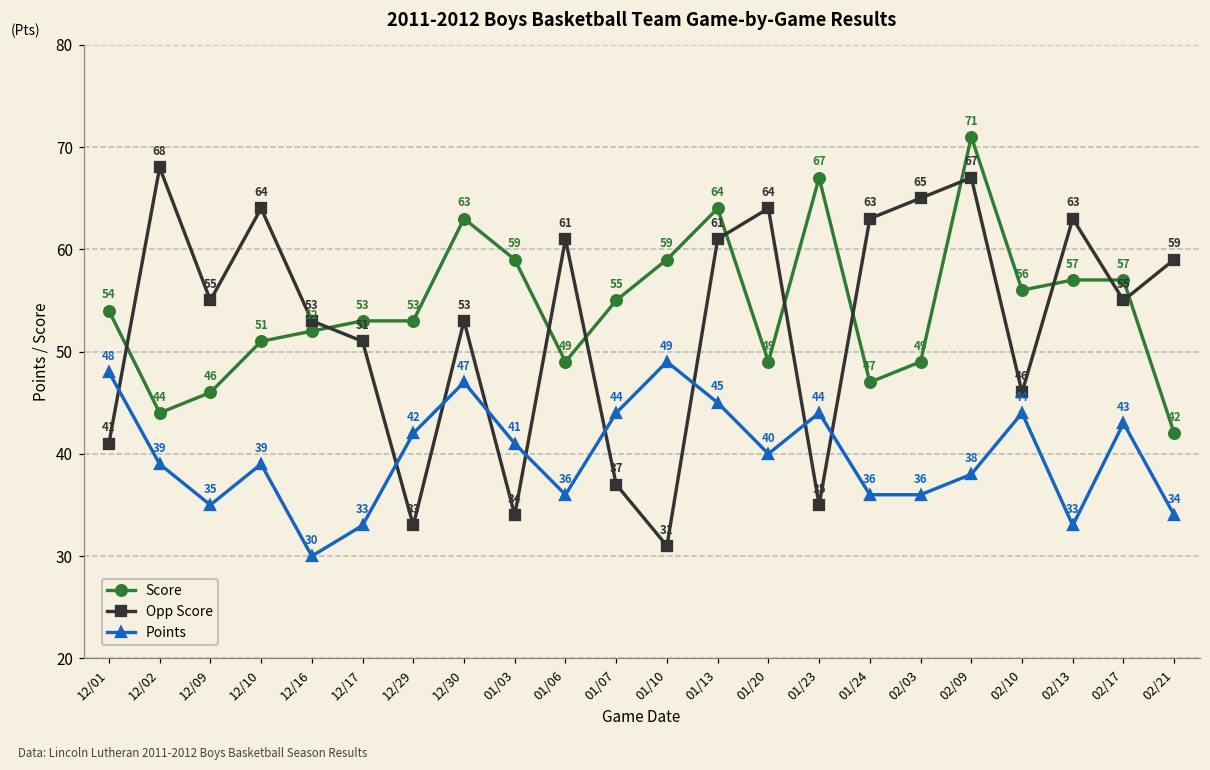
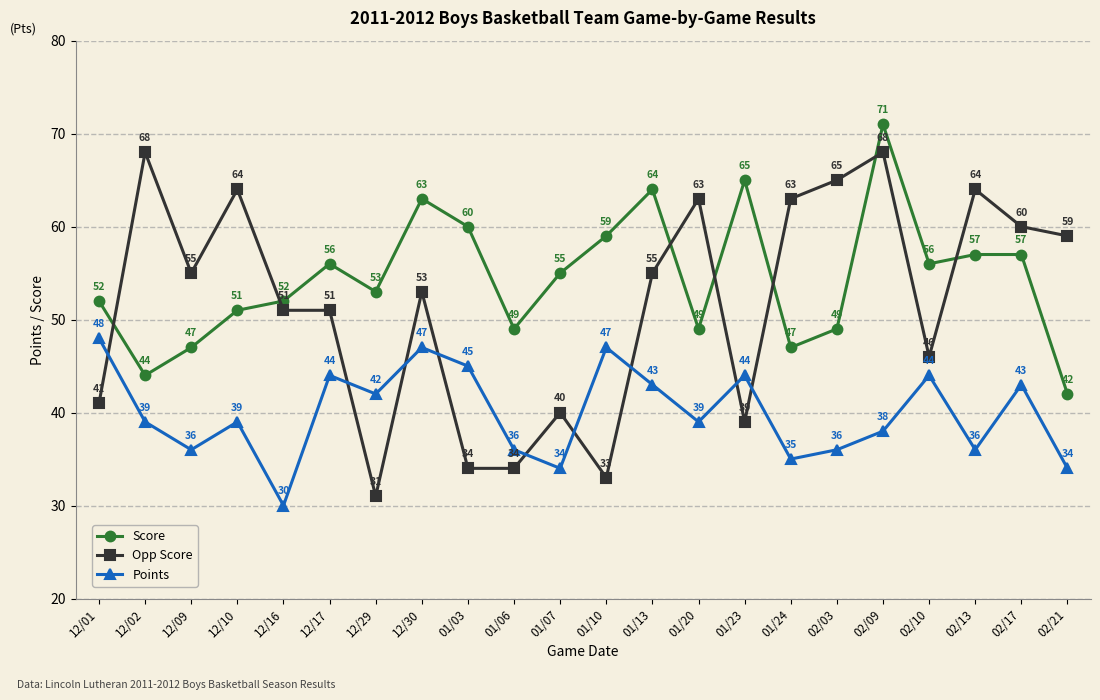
Score, 12/01: 54 -> 52
Score, 12/09: 46 -> 47
Points, 12/09: 35 -> 36
Opp Score, 12/16: 53 -> 51
Score, 12/17: 53 -> 56
Points, 12/17: 33 -> 44
Opp Score, 12/29: 33 -> 31
Score, 01/03: 59 -> 60
Points, 01/03: 41 -> 45
Opp Score, 01/06: 61 -> 34
Opp Score, 01/07: 37 -> 40
Points, 01/07: 44 -> 34
Opp Score, 01/10: 31 -> 33
Points, 01/10: 49 -> 47
Opp Score, 01/13: 61 -> 55
Points, 01/13: 45 -> 43
Opp Score, 01/20: 64 -> 63
Points, 01/20: 40 -> 39
Score, 01/23: 67 -> 65
Opp Score, 01/23: 35 -> 39
Points, 01/24: 36 -> 35
Opp Score, 02/09: 67 -> 68
Opp Score, 02/13: 63 -> 64
Points, 02/13: 33 -> 36
Opp Score, 02/17: 55 -> 60
